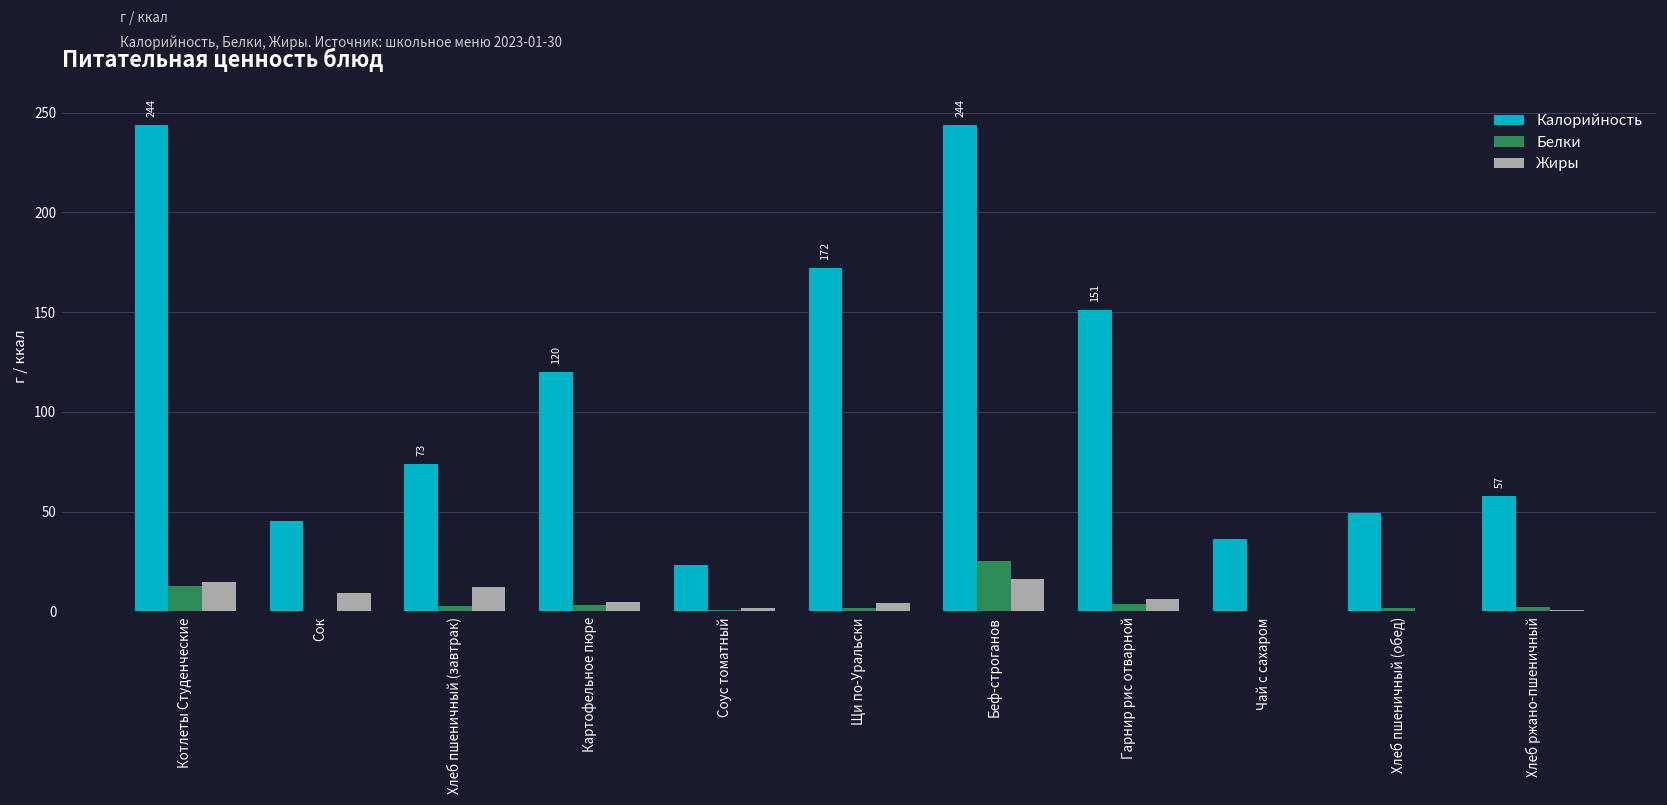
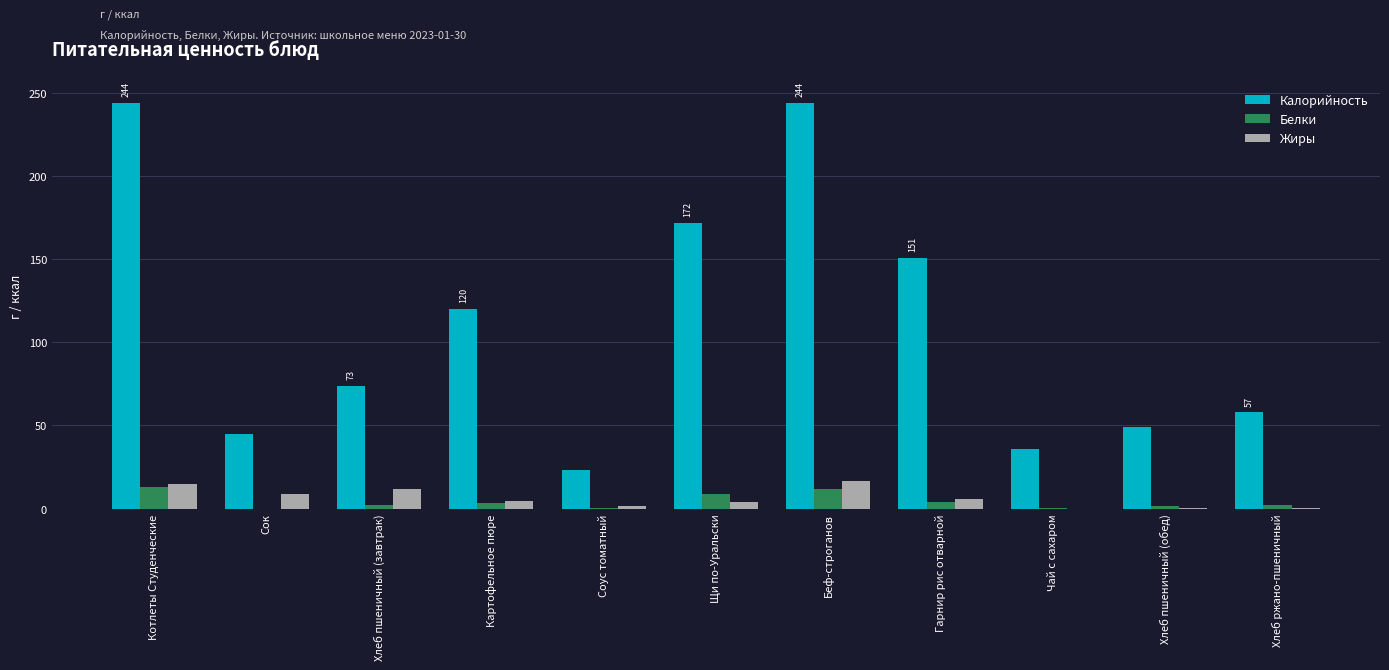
Белки, Щи по-Уральски: 2 -> 9
Белки, Беф-строганов: 25 -> 12
